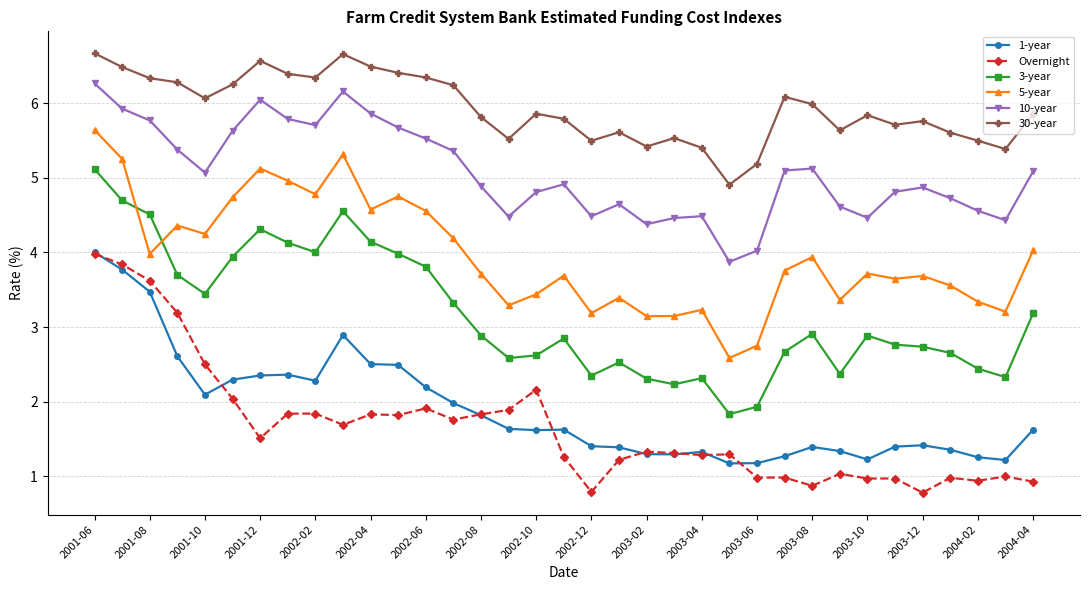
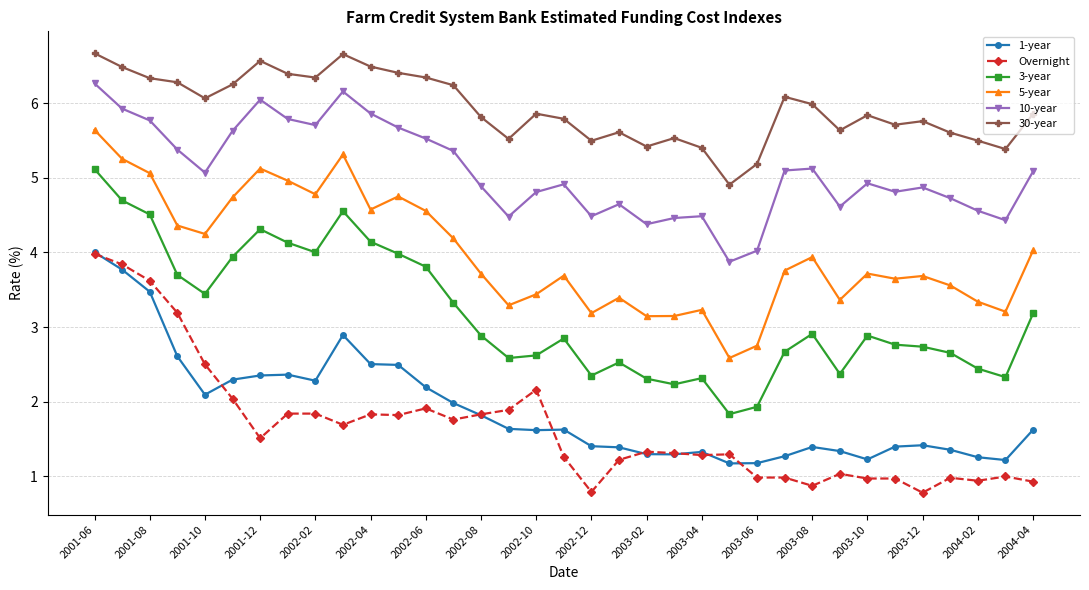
5-year, 2001-08: 4.0 -> 5.1
10-year, 2003-10: 4.5 -> 4.9
